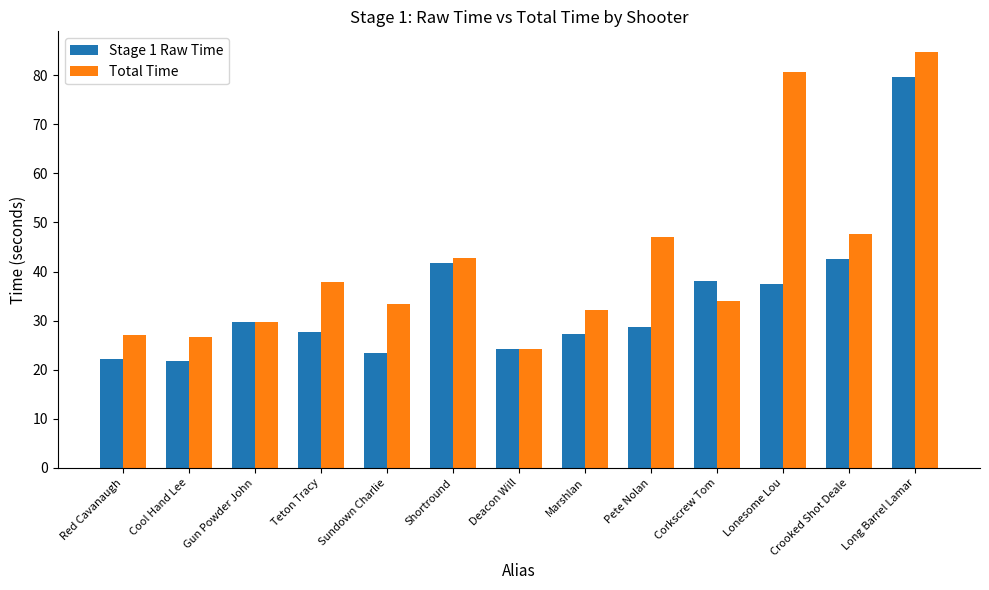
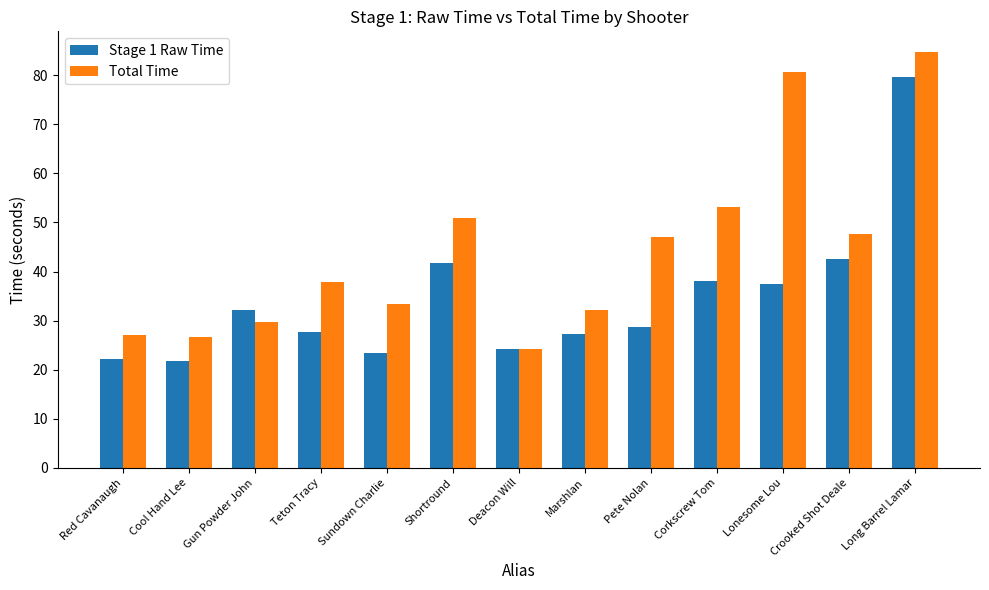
Stage 1 Raw Time, Gun Powder John: 30 -> 32
Total Time, Shortround: 43 -> 51
Total Time, Corkscrew Tom: 34 -> 53
